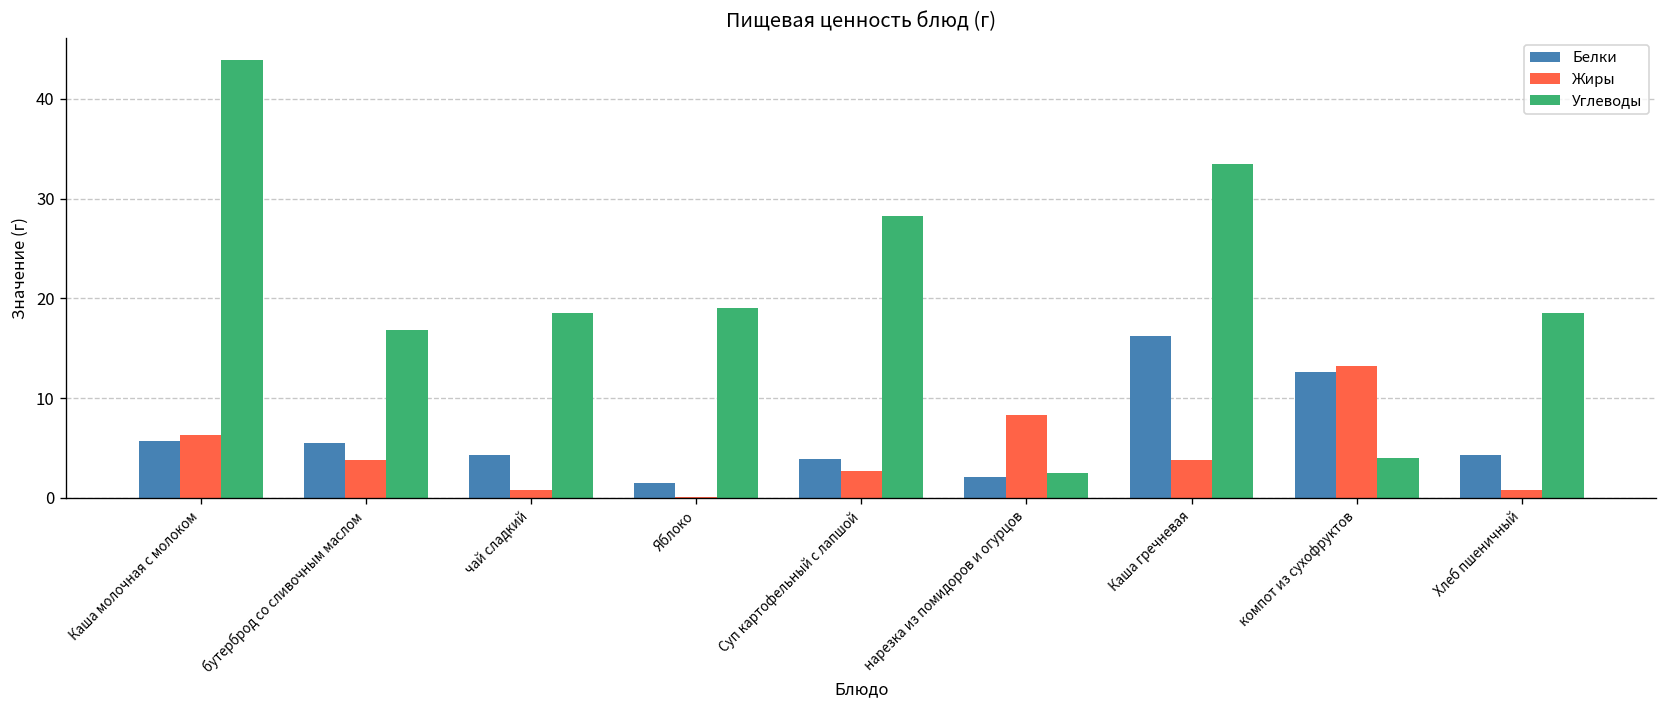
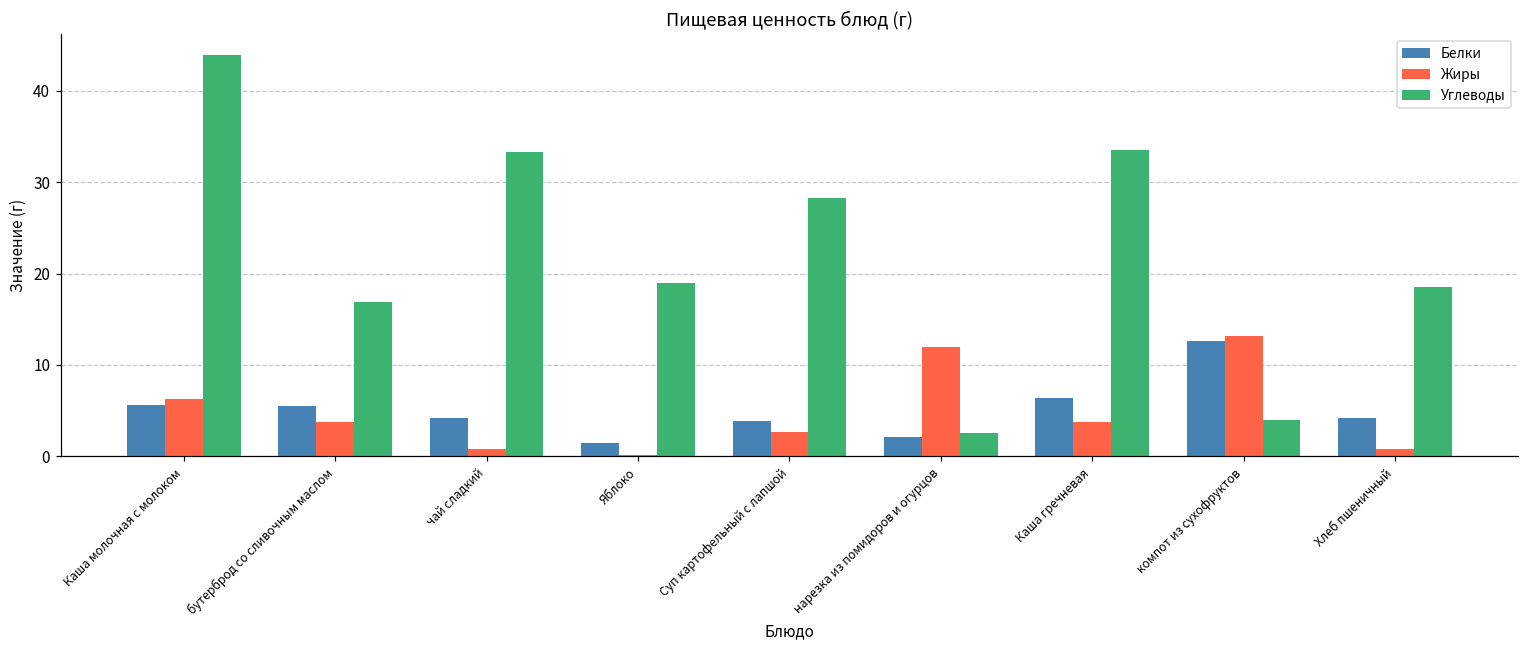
Углеводы, чай сладкий: 19 -> 33
Жиры, нарезка из помидоров и огурцов: 8 -> 12
Белки, Каша гречневая: 16 -> 6
